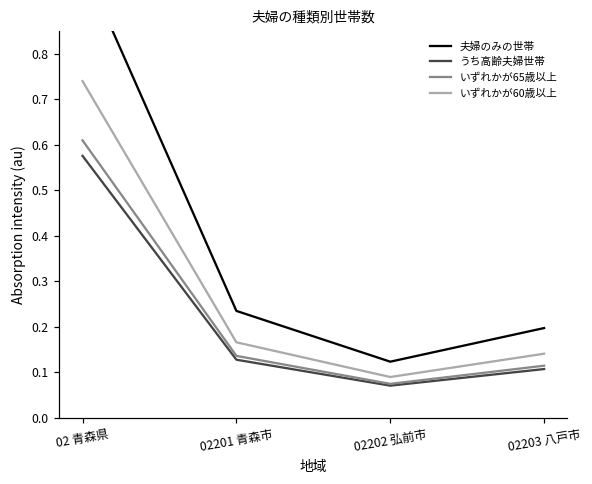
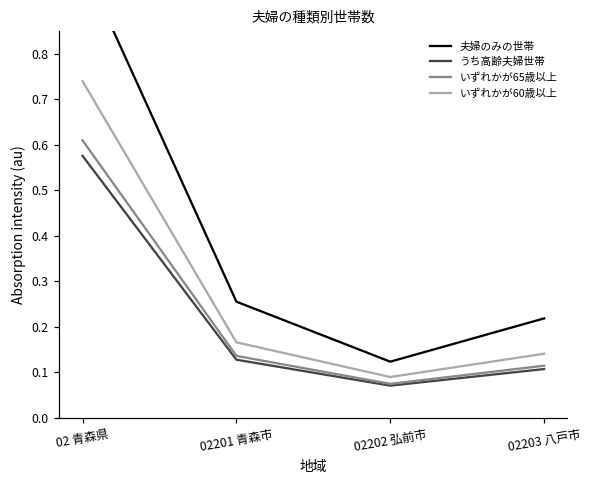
夫婦のみの世帯, 02201 青森市: 0.23 -> 0.25
夫婦のみの世帯, 02203 八戸市: 0.20 -> 0.22
